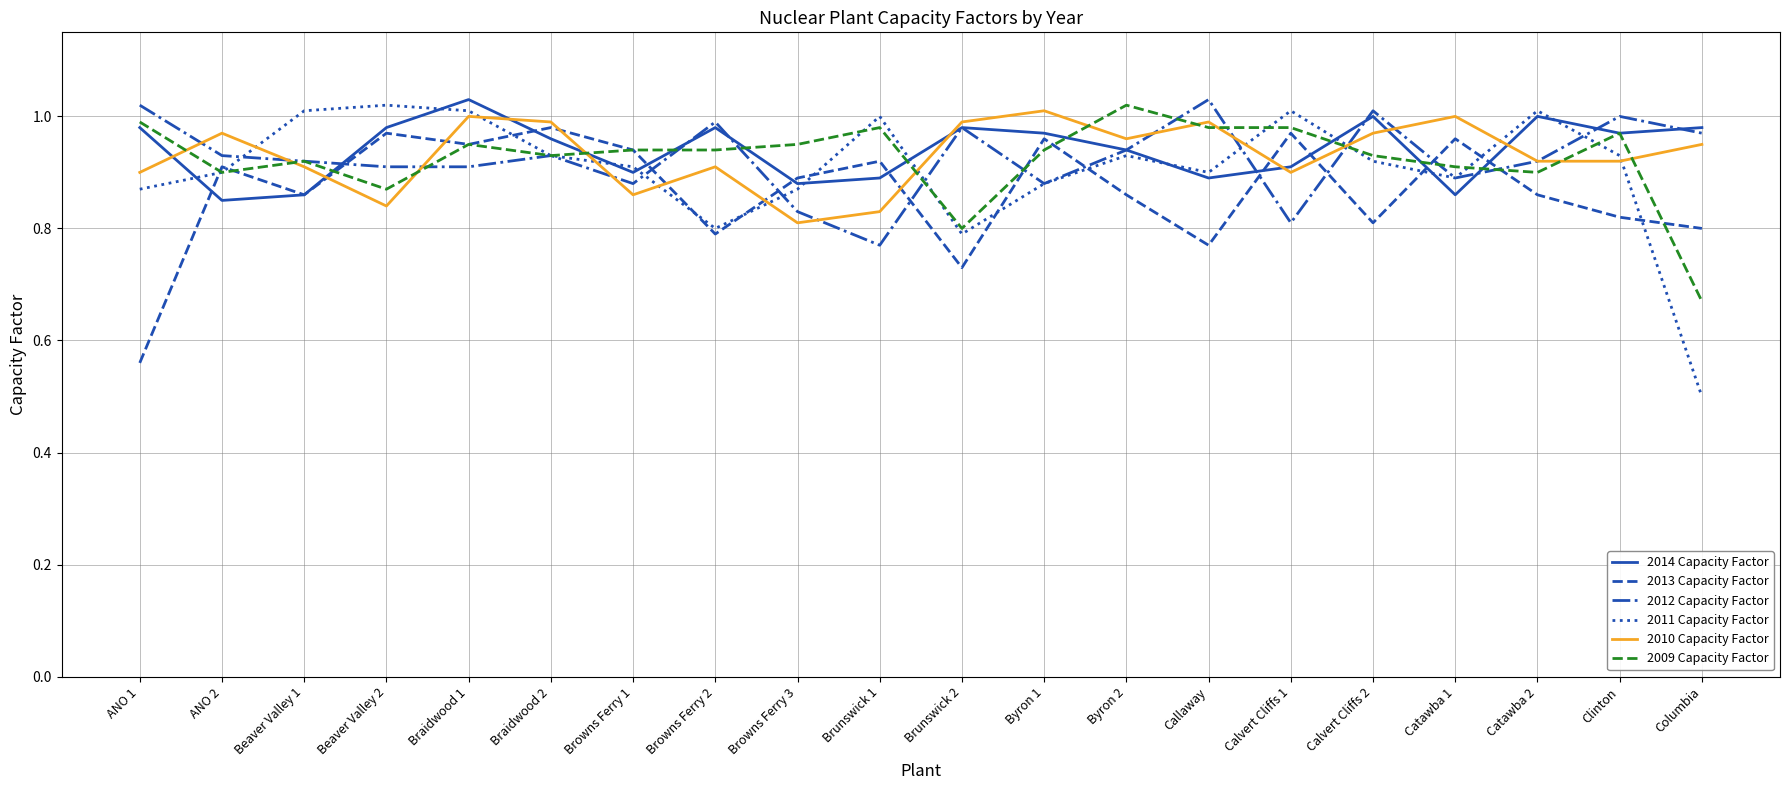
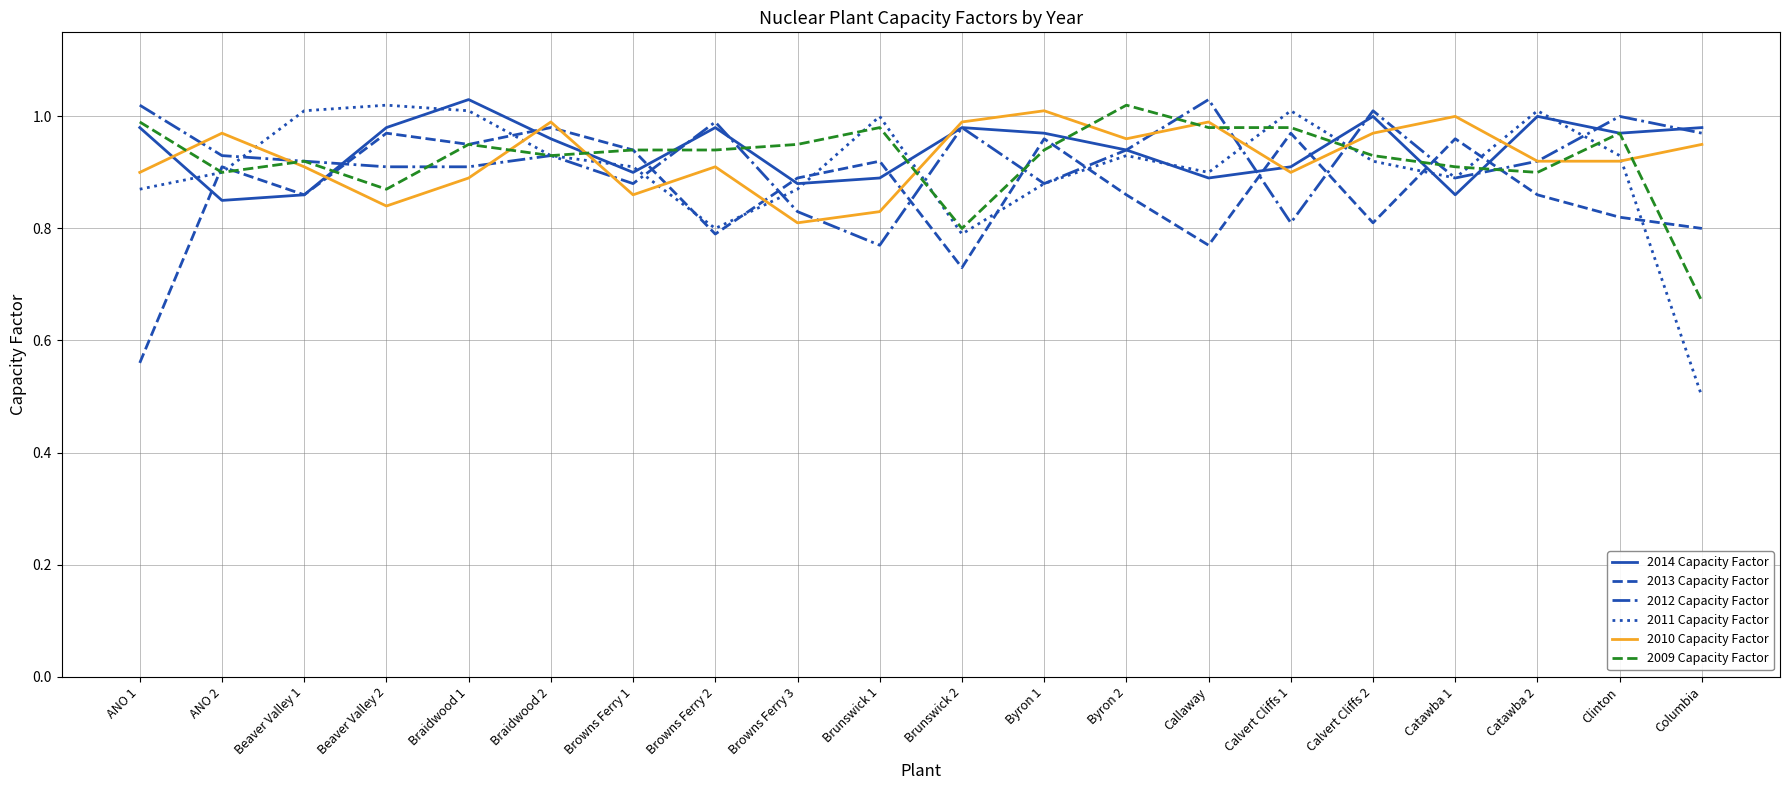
2010 Capacity Factor, Braidwood 1: 1.00 -> 0.89
